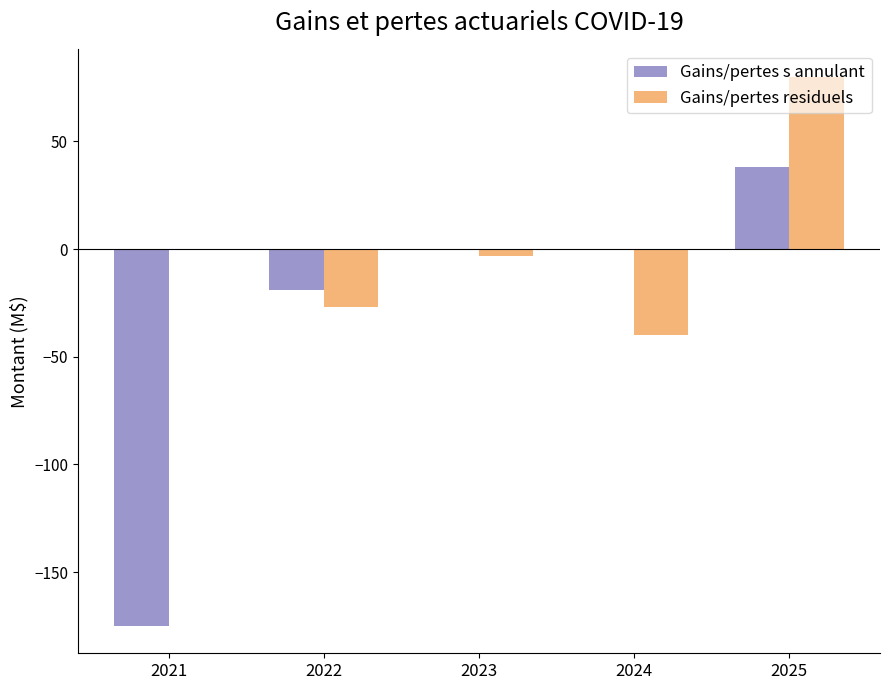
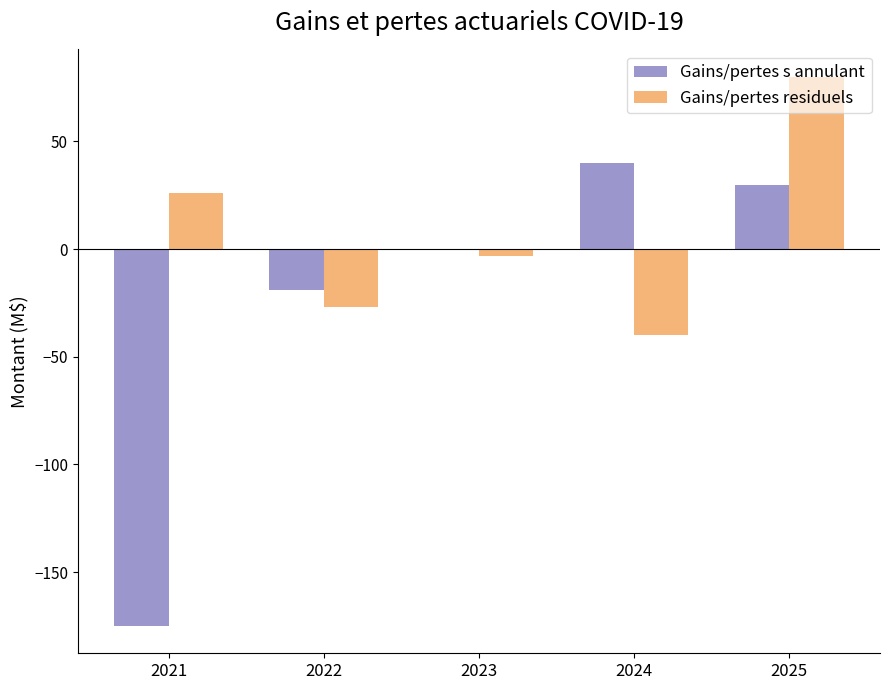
Gains/pertes residuels, 2021: 0 -> 26
Gains/pertes s annulant, 2024: 0 -> 40
Gains/pertes s annulant, 2025: 38 -> 30
